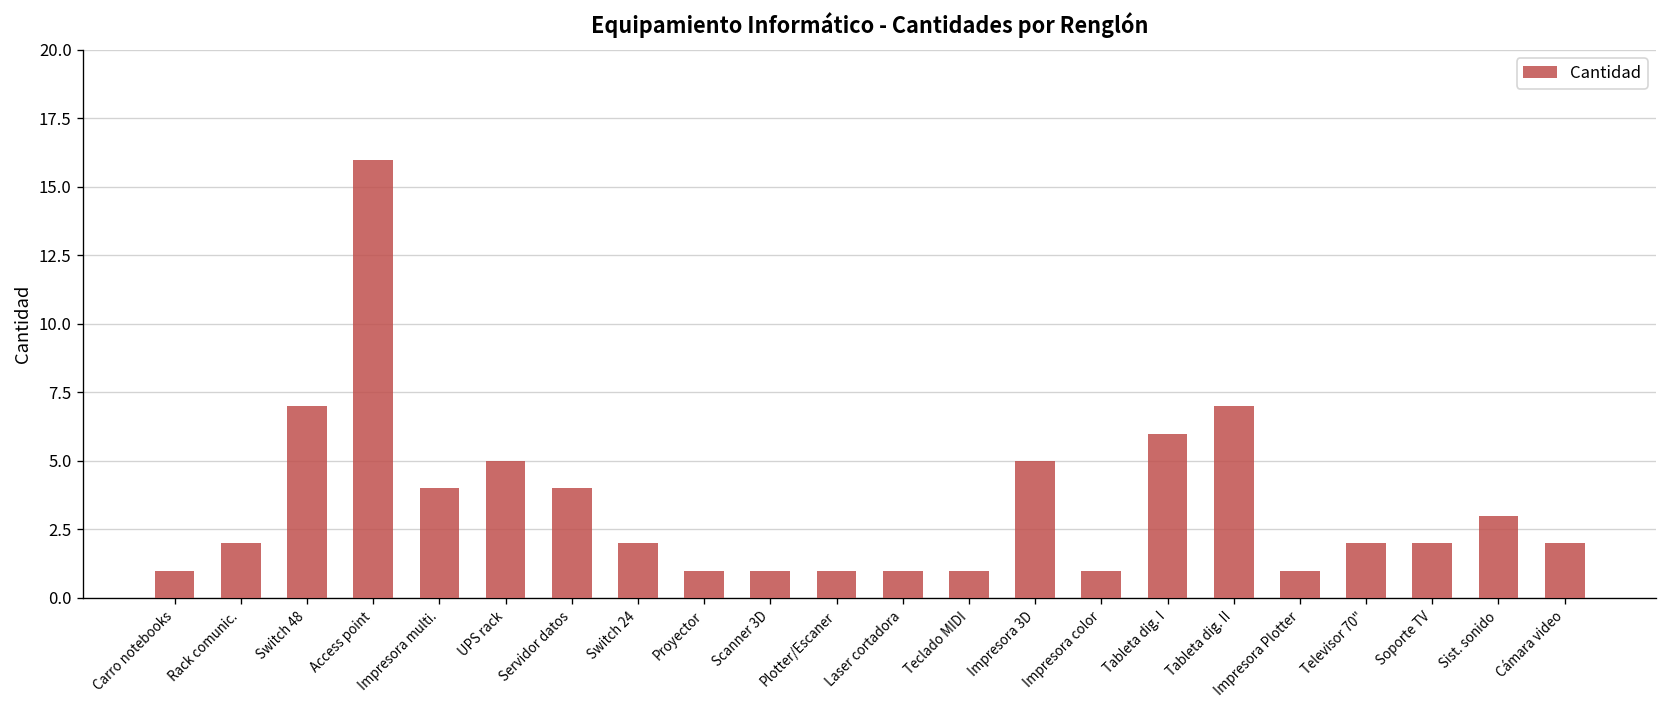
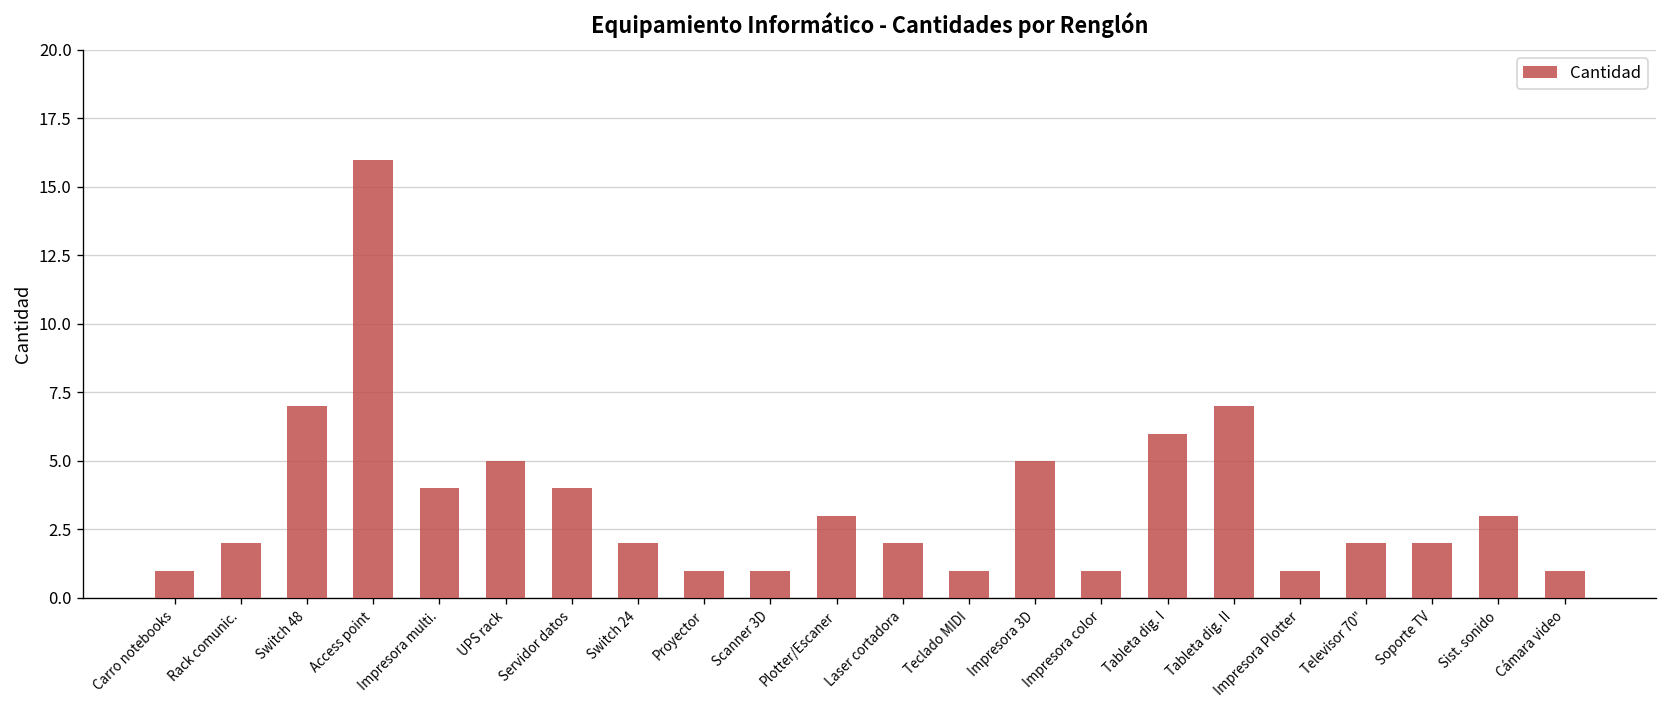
Plotter/Escaner: 1 -> 3
Laser cortadora: 1 -> 2
Cámara video: 2 -> 1
